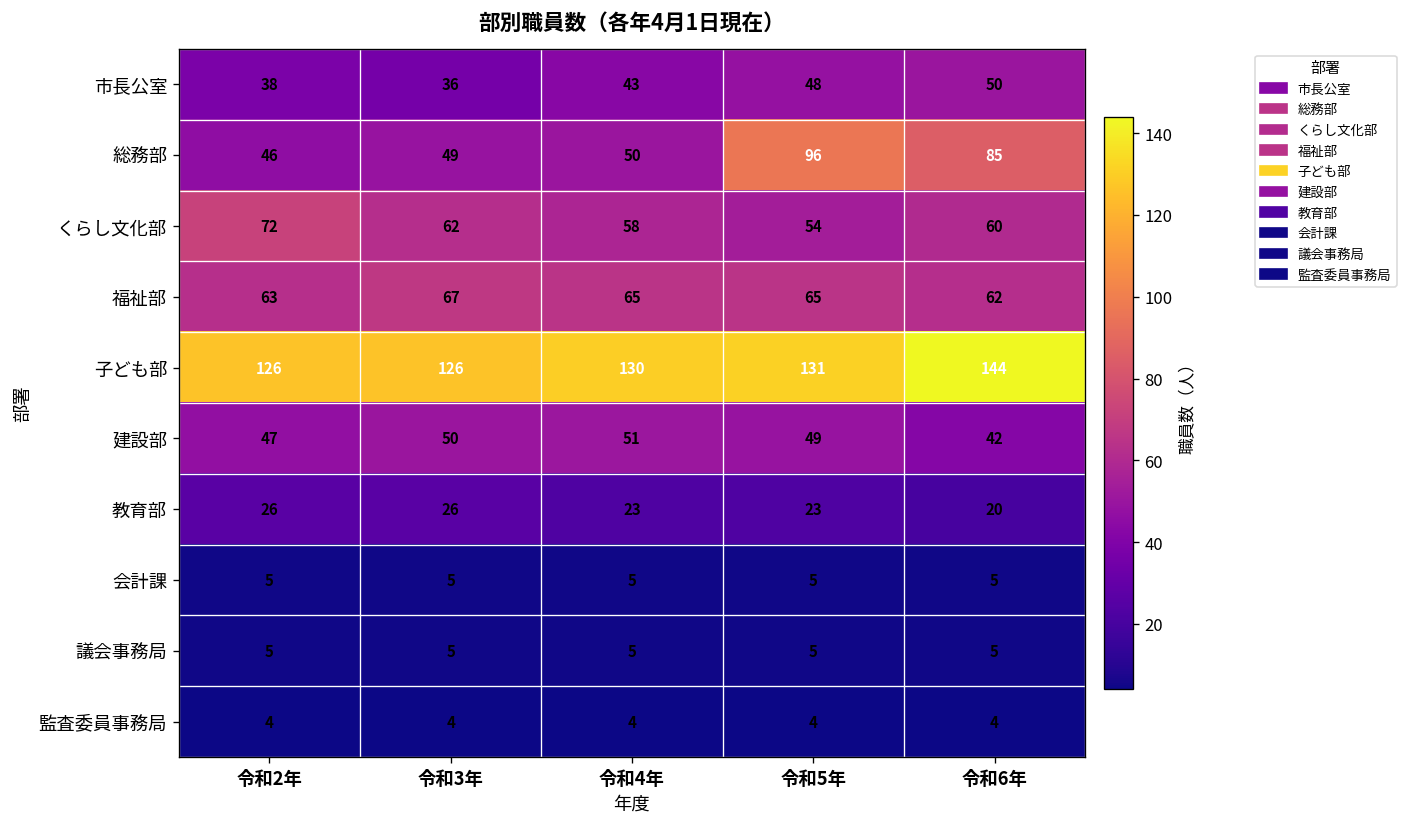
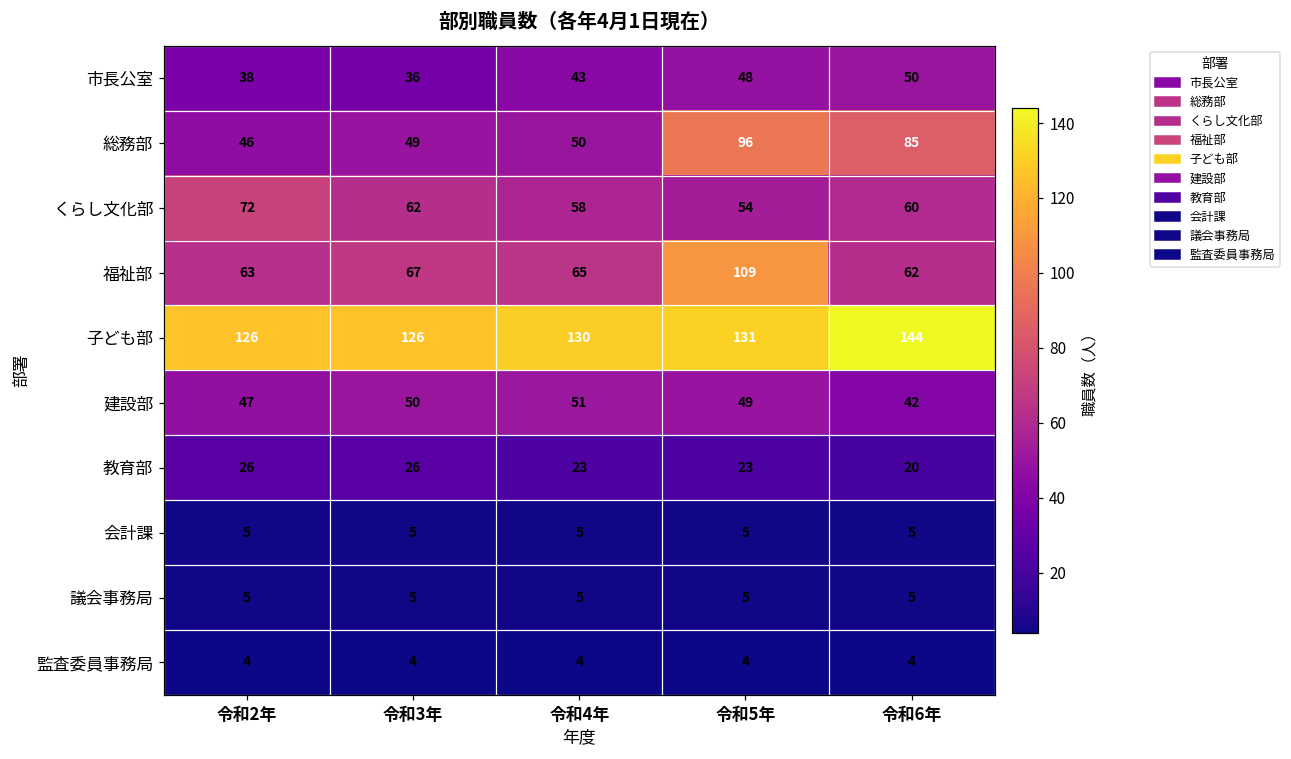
福祉部, 令和5年: 65 -> 109
